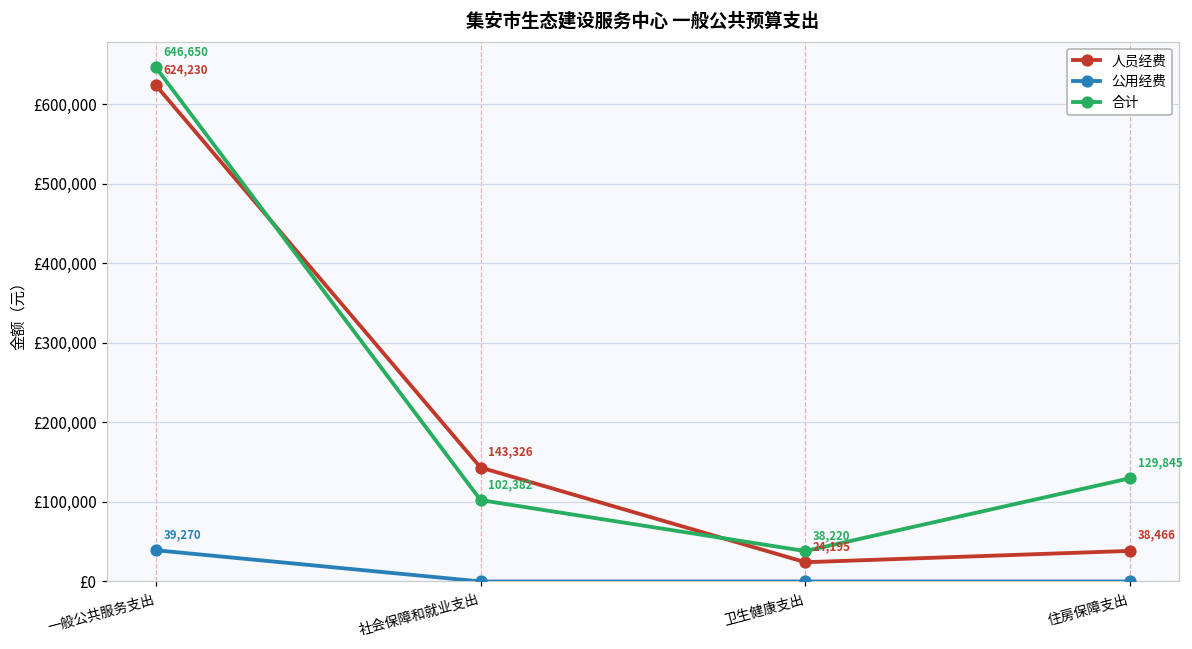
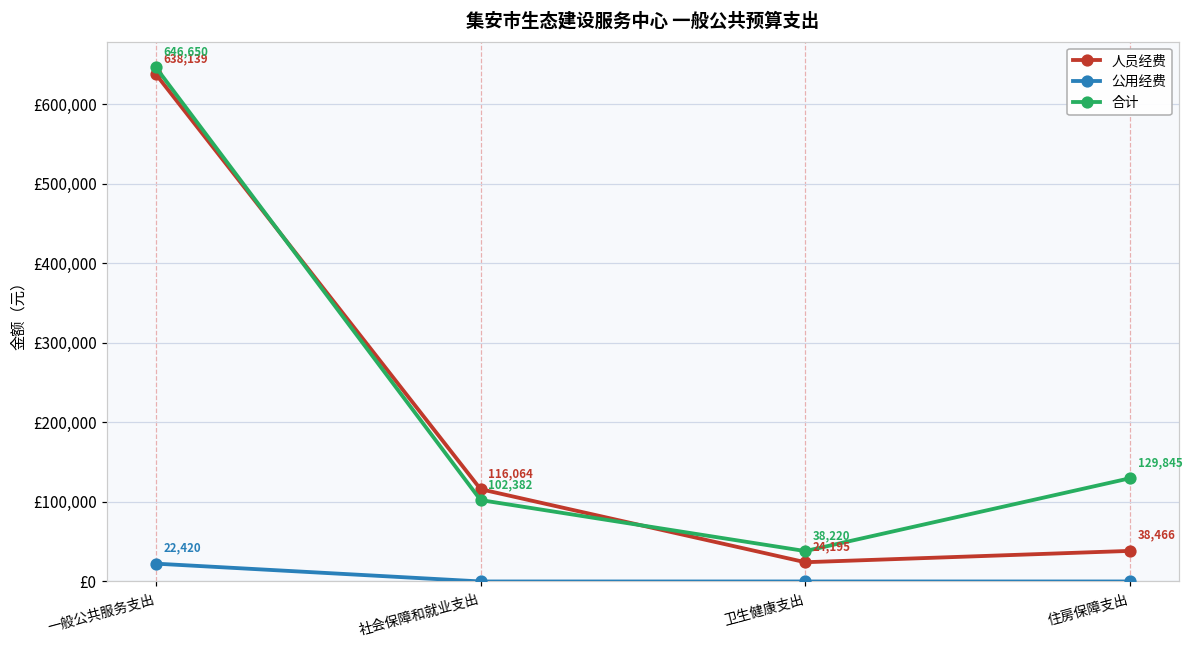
人员经费, 一般公共服务支出: 624,230 -> 638,139
公用经费, 一般公共服务支出: 39,270 -> 22,420
人员经费, 社会保障和就业支出: 143,326 -> 116,064
